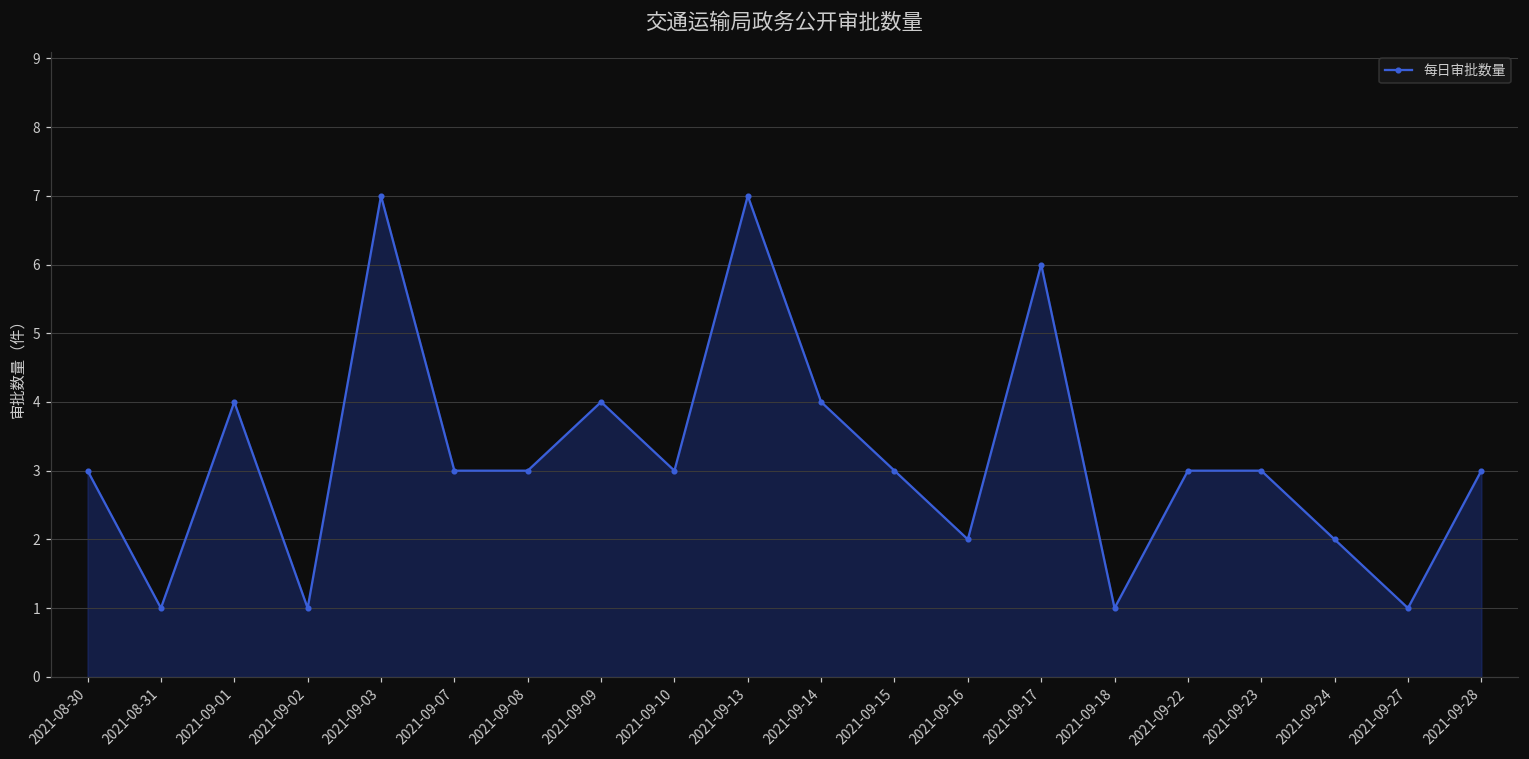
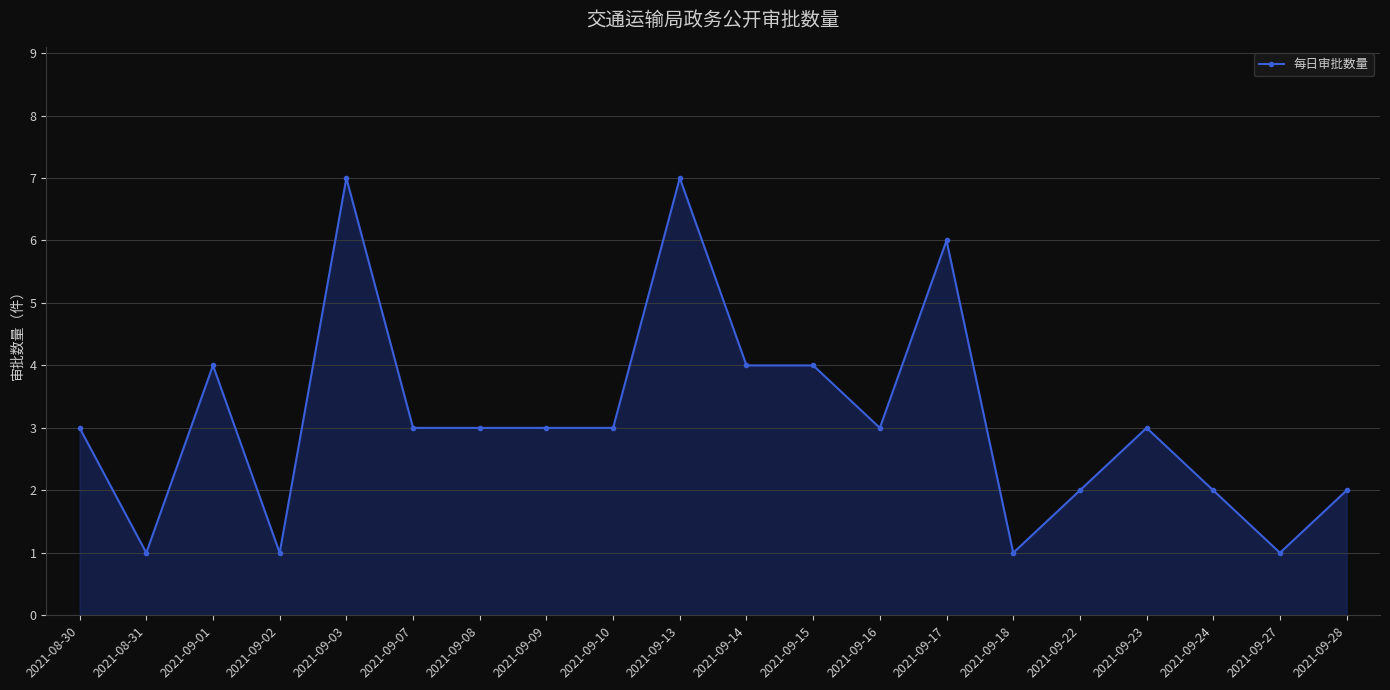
2021-09-09: 4 -> 3
2021-09-15: 3 -> 4
2021-09-16: 2 -> 3
2021-09-22: 3 -> 2
2021-09-28: 3 -> 2
